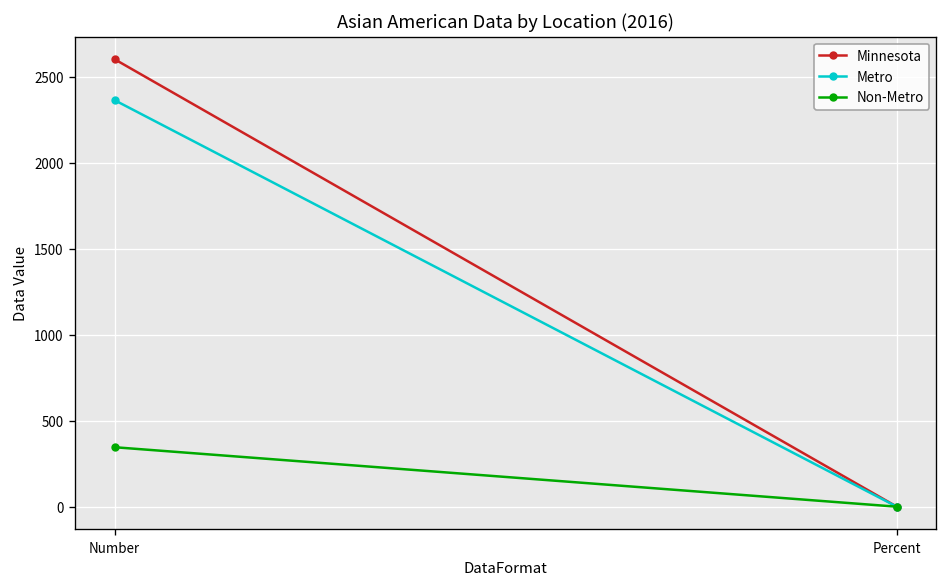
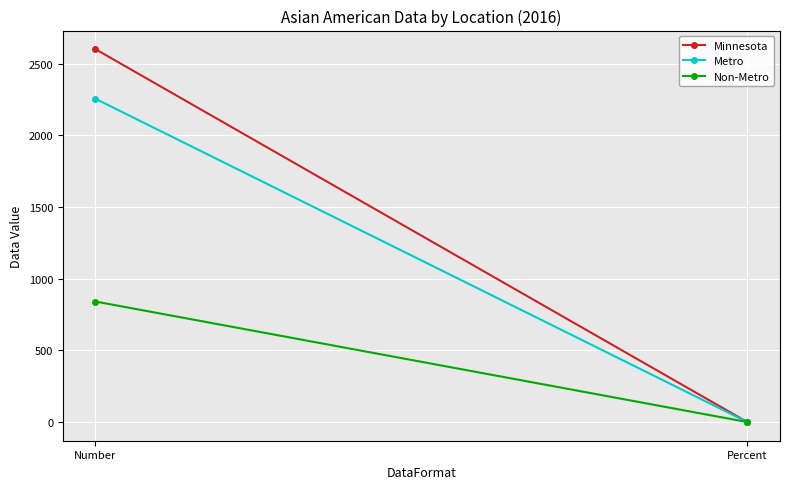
Metro, Number: 2360 -> 2260
Non-Metro, Number: 350 -> 840
